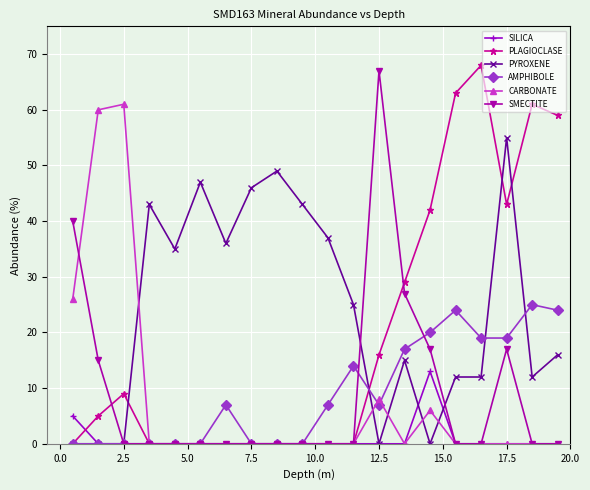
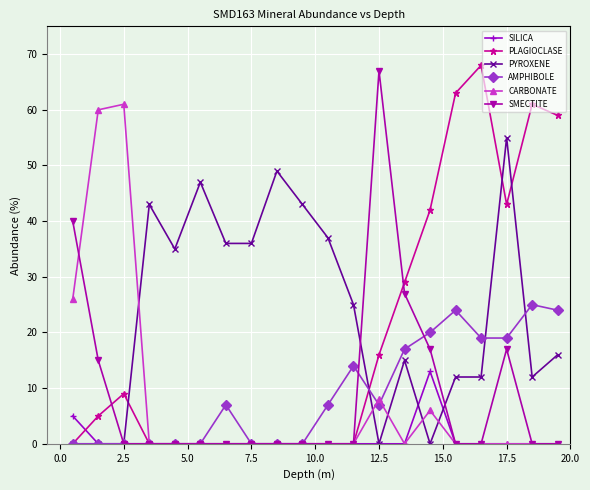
PYROXENE, 7.5: 46 -> 36
